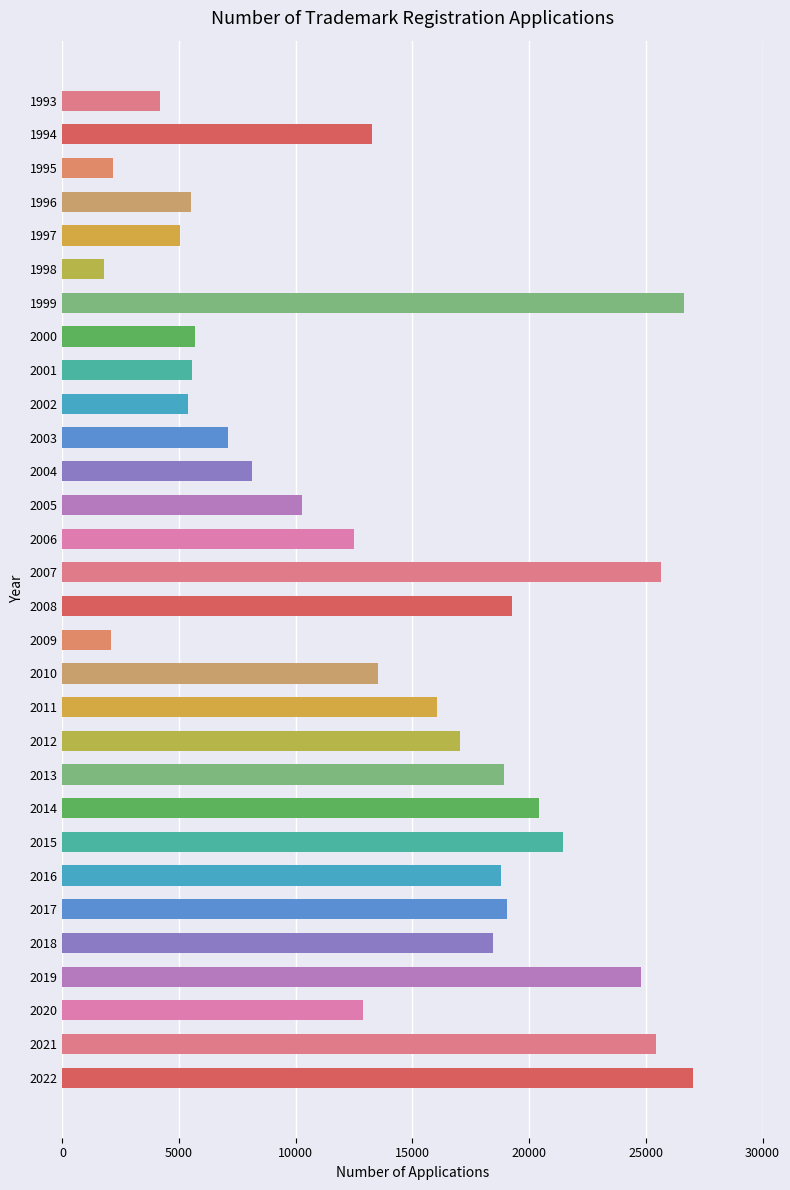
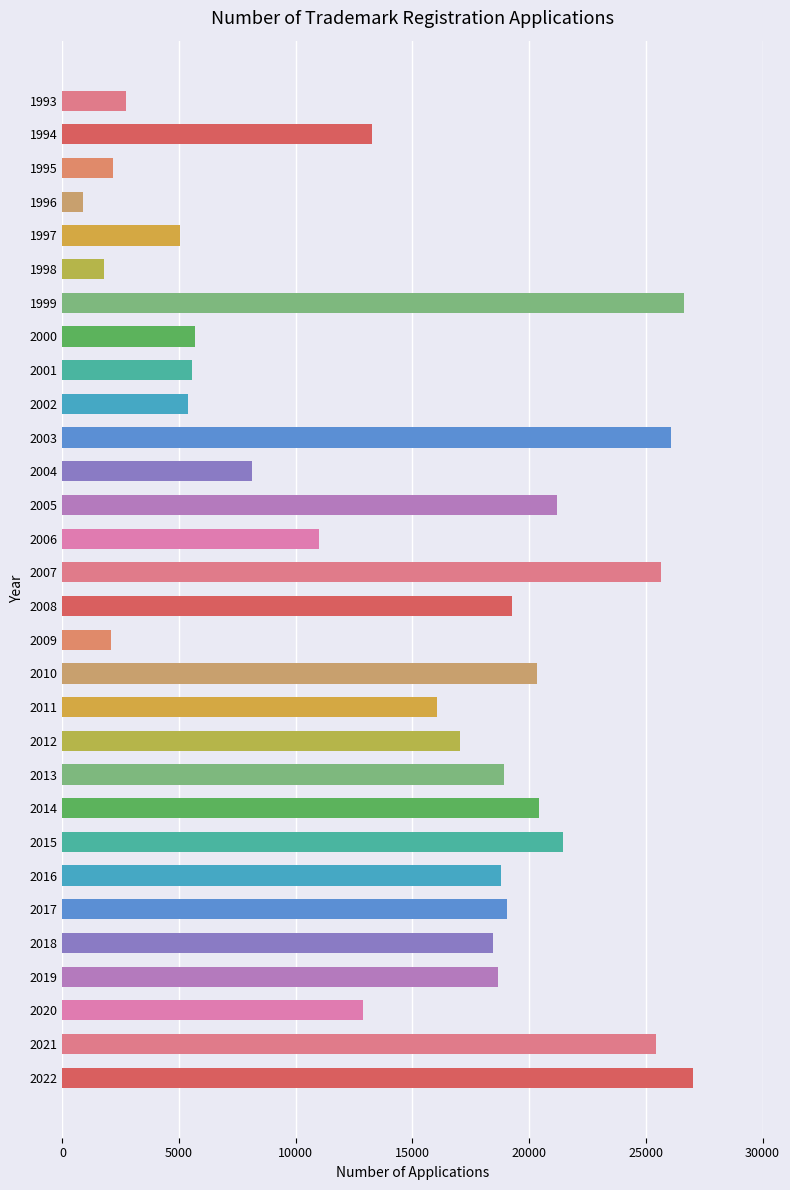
1993: 4200 -> 2700
1996: 5500 -> 900
2003: 7100 -> 26100
2005: 10300 -> 21200
2006: 12500 -> 11000
2010: 13500 -> 20300
2019: 24800 -> 18700
